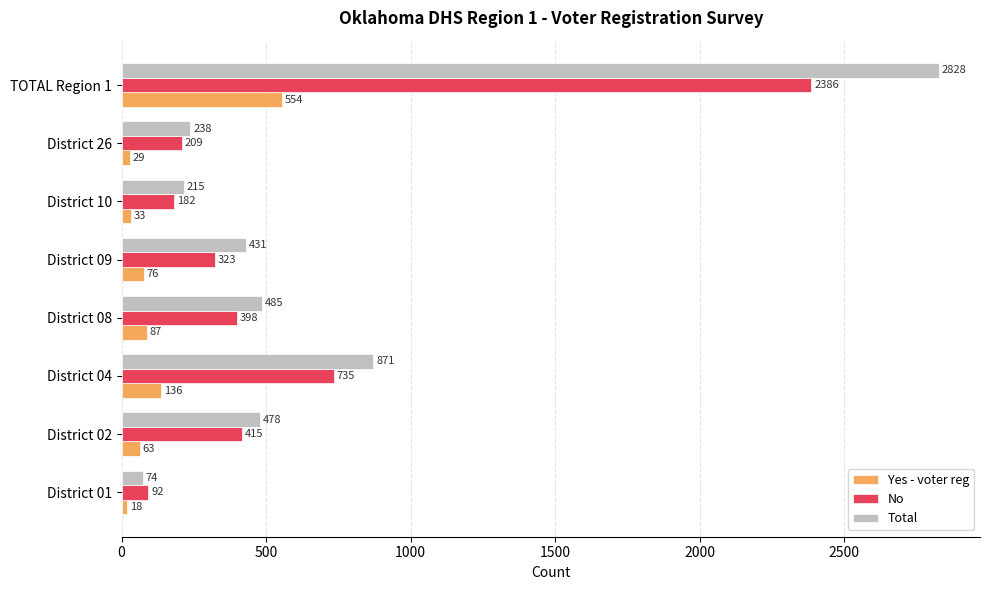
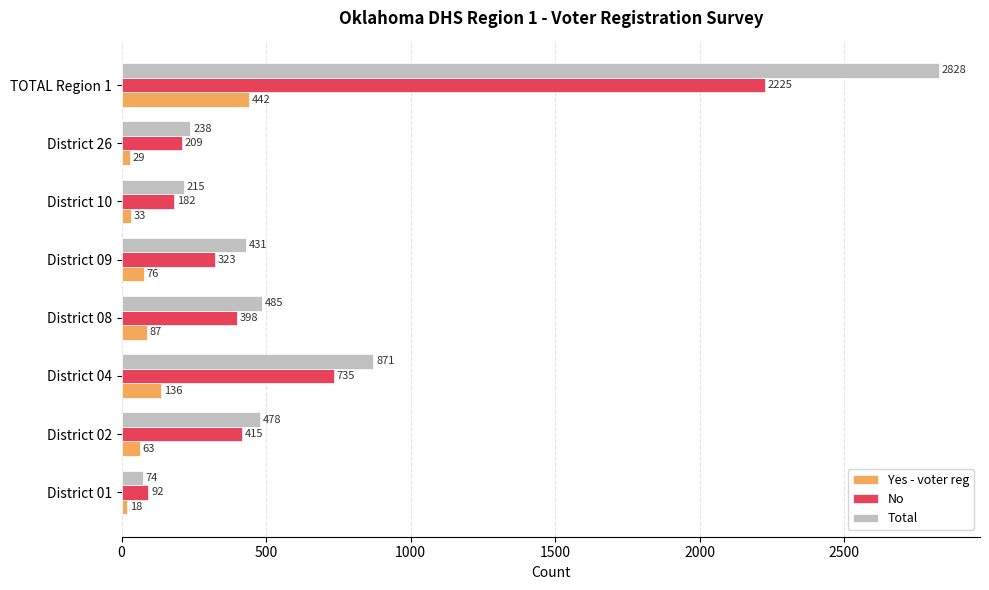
No, TOTAL Region 1: 2386 -> 2225
Yes - voter reg, TOTAL Region 1: 554 -> 442
